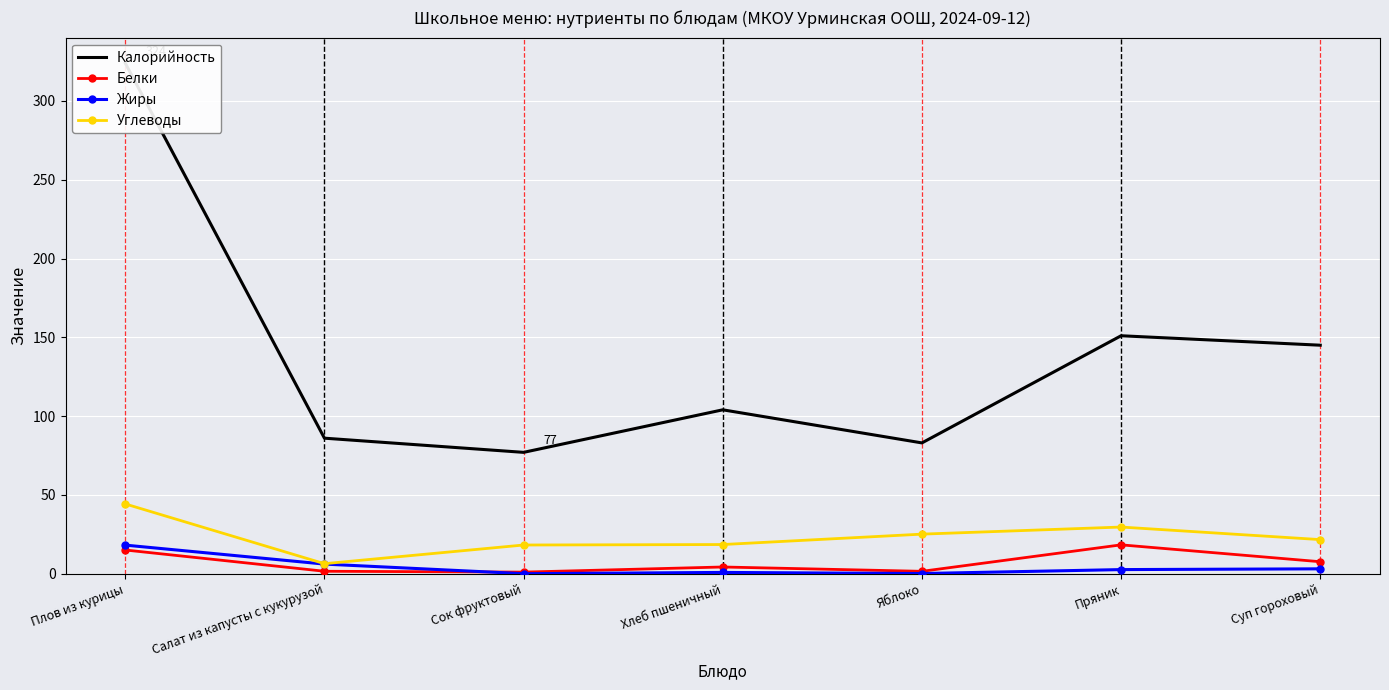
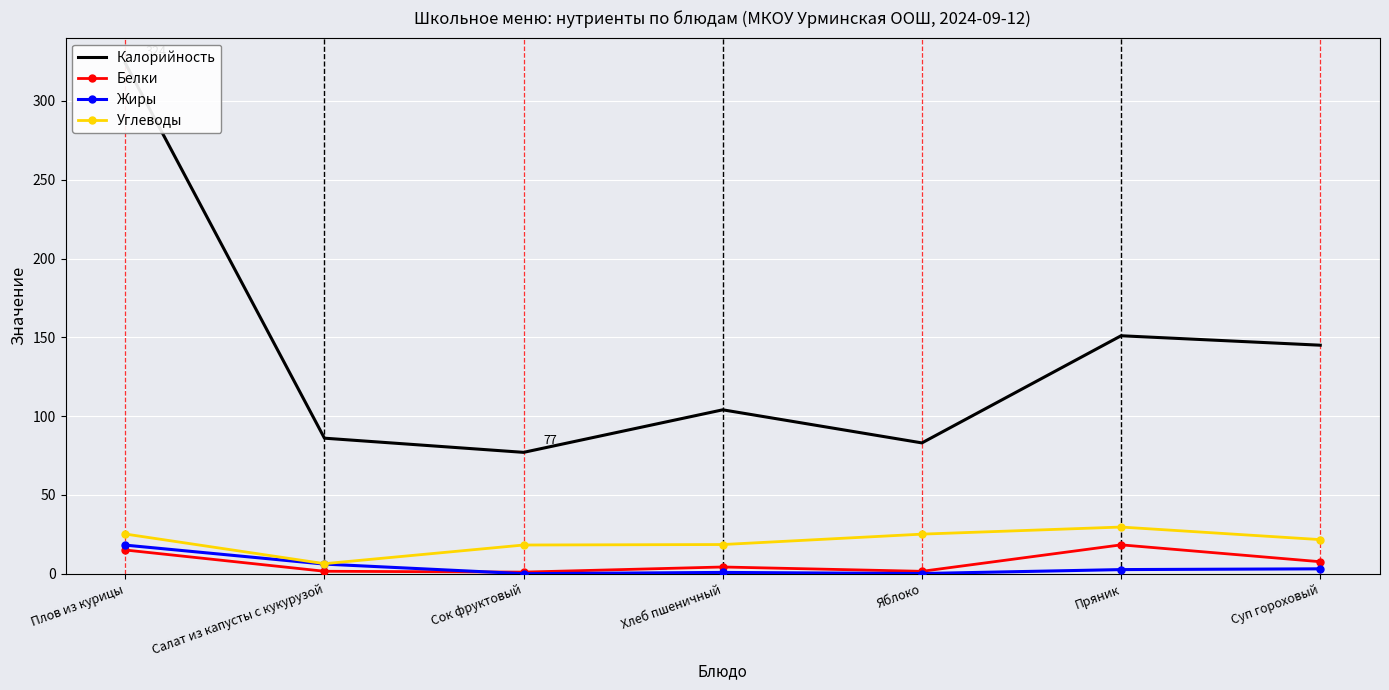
Углеводы, Плов из курицы: 44 -> 25
